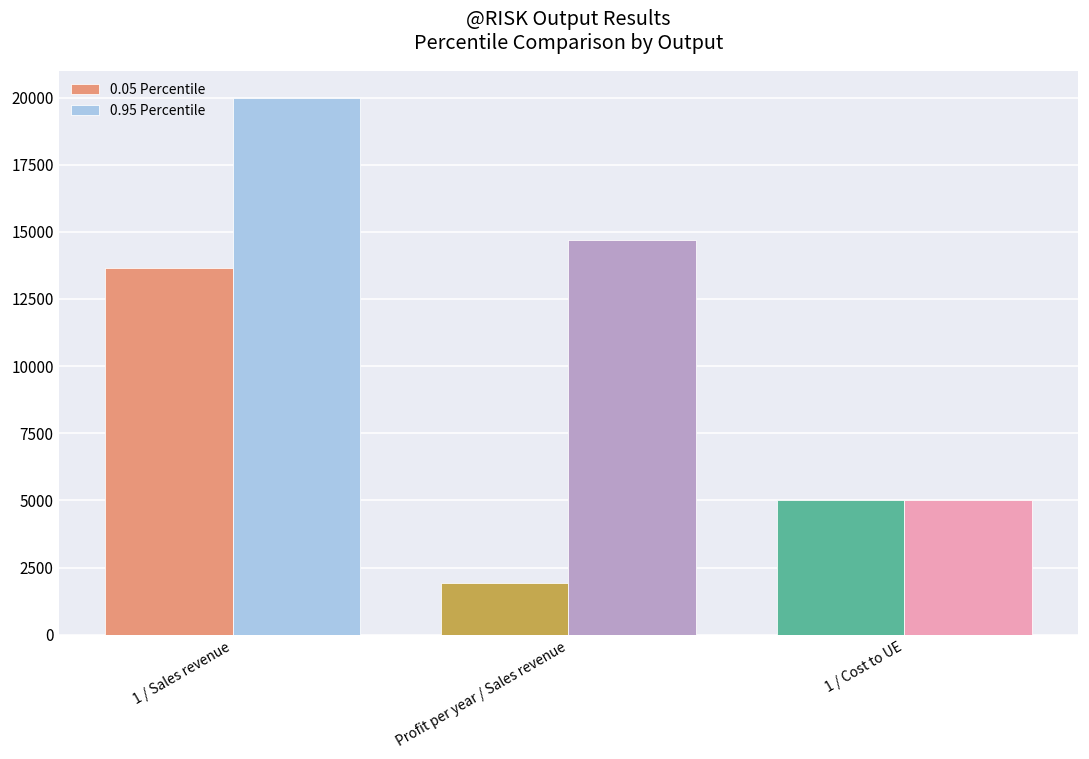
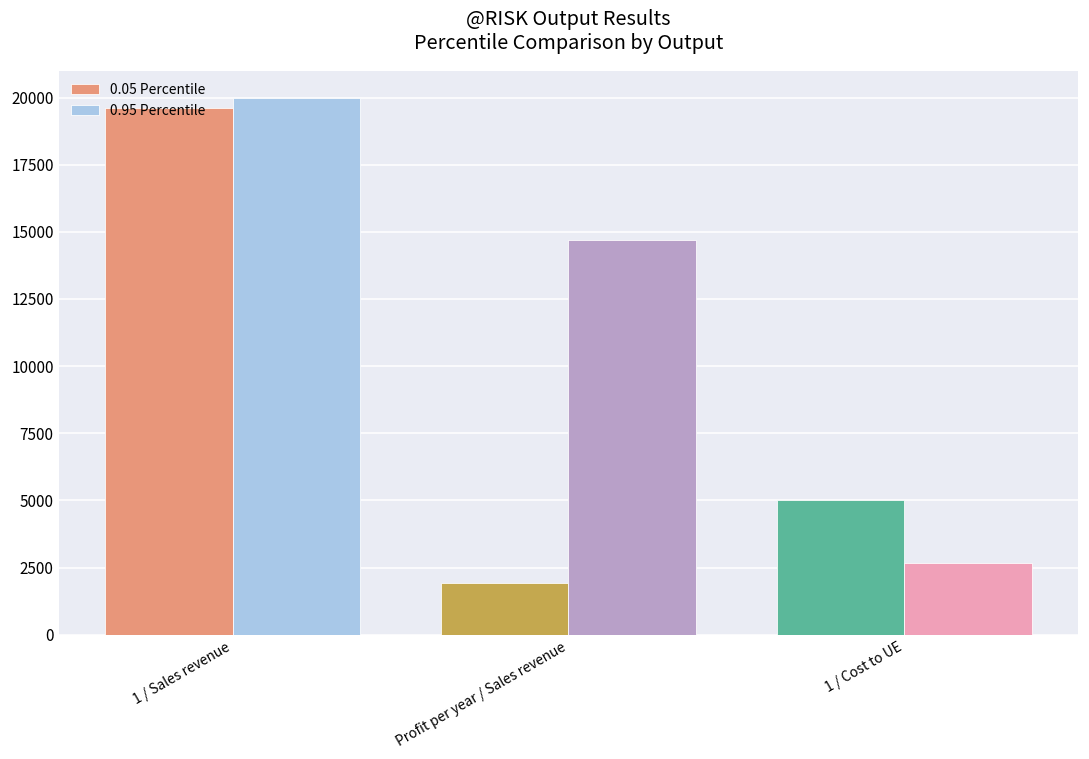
0.05 Percentile, 1 / Sales revenue: 13700 -> 19600
0.95 Percentile, 1 / Cost to UE: 5000 -> 2700
